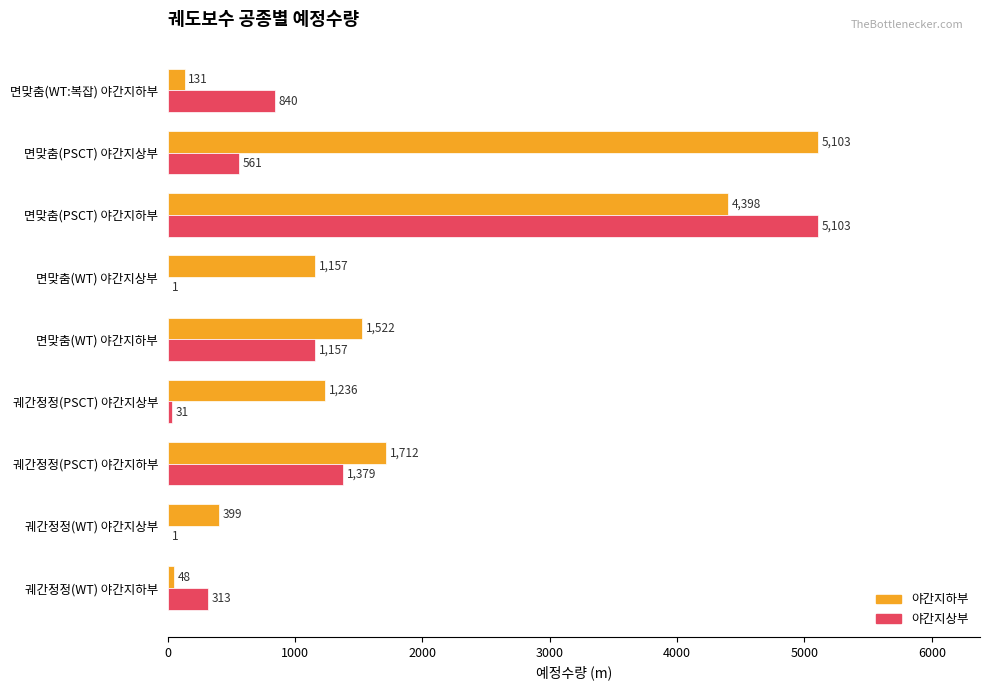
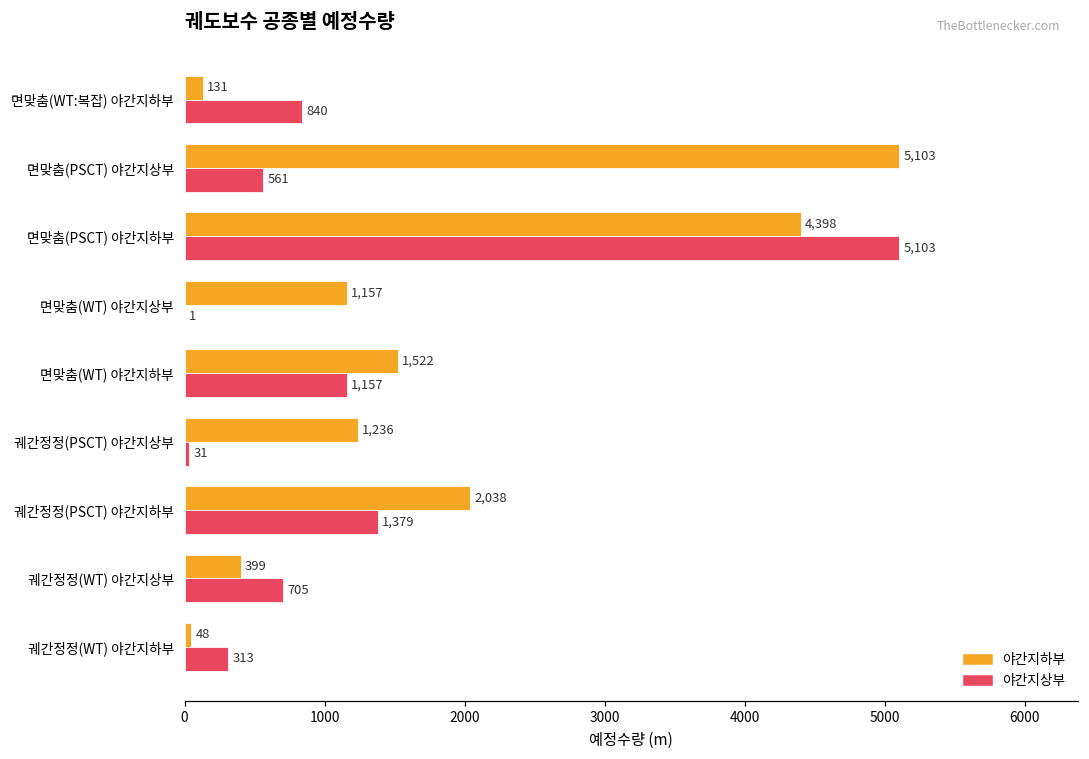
야간지하부, 궤간정정(PSCT) 야간지하부: 1,712 -> 2,038
야간지상부, 궤간정정(WT) 야간지상부: 1 -> 705
